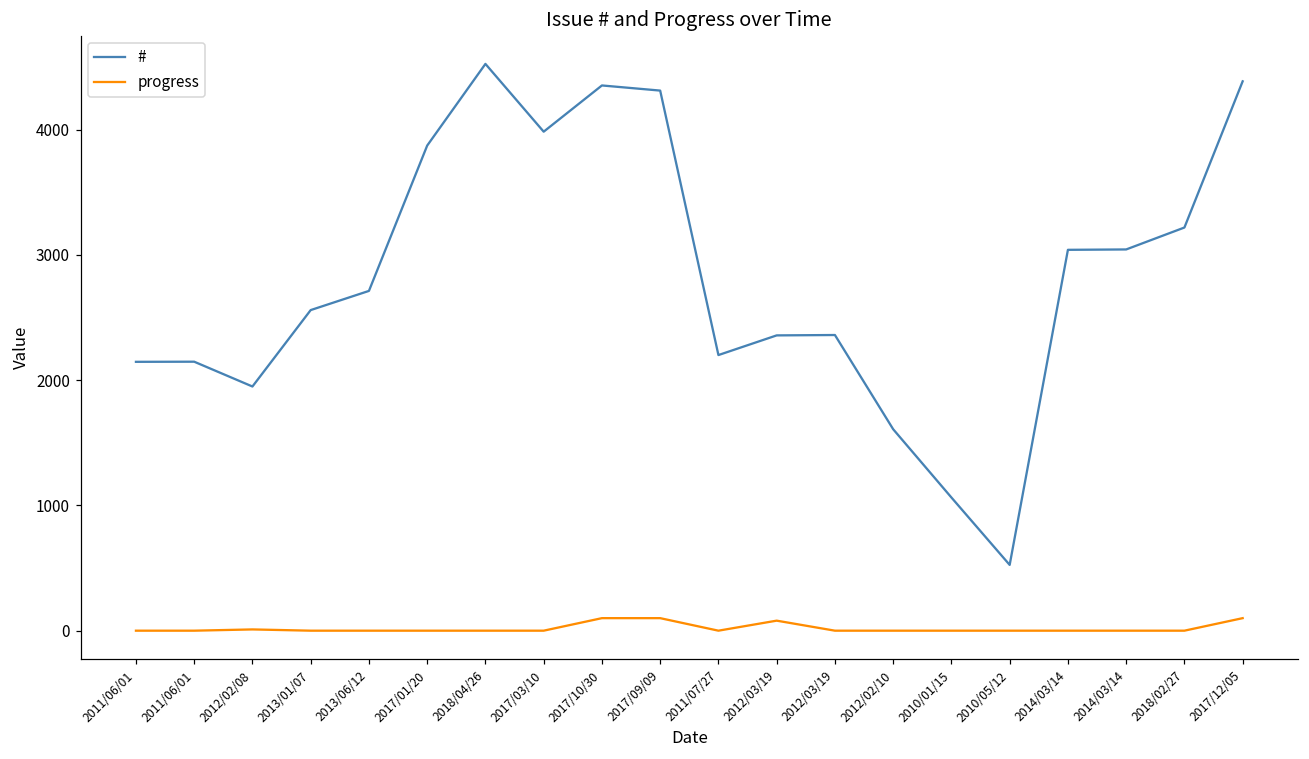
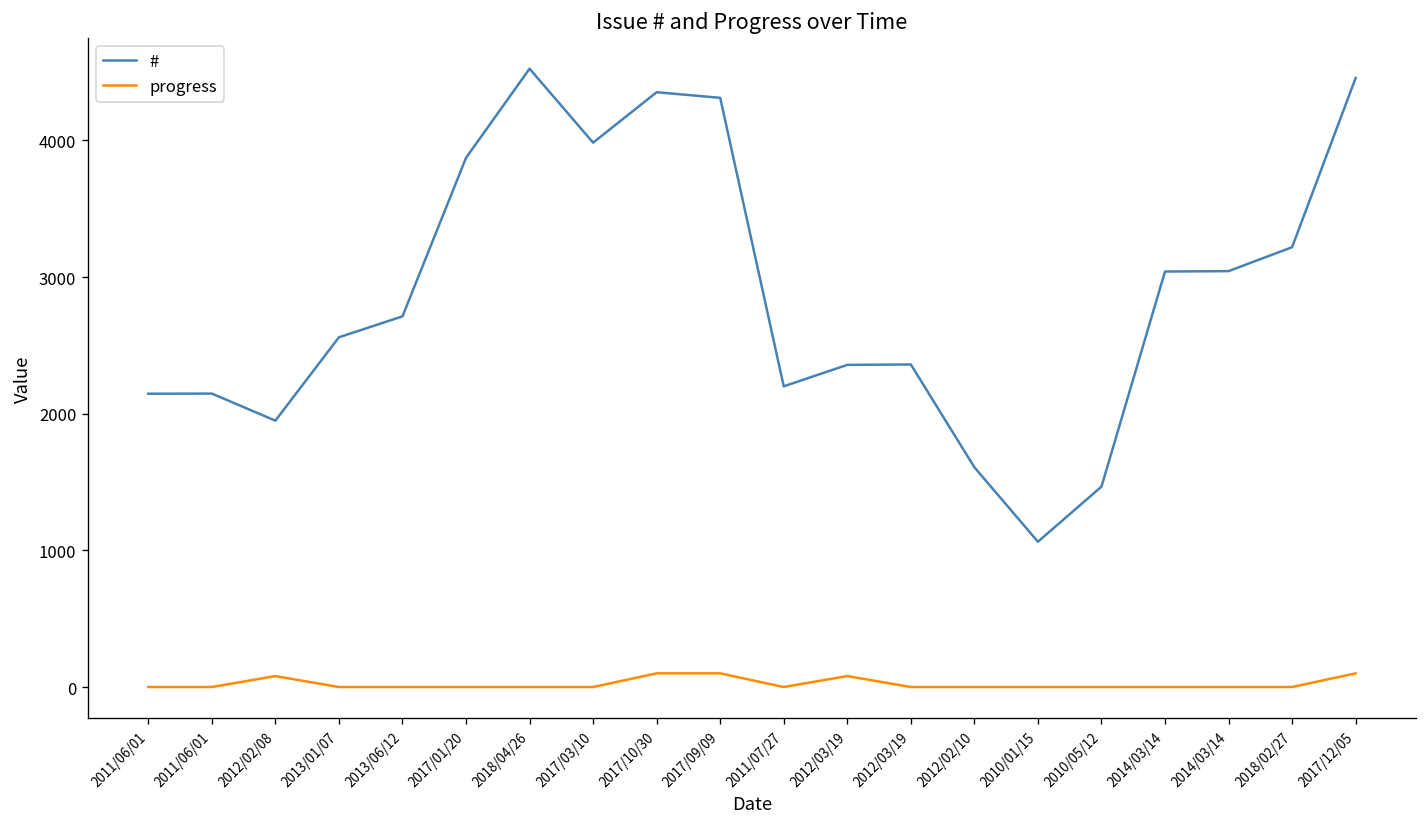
progress, 2012/02/08: 10 -> 80
#, 2010/05/12: 530 -> 1470
#, 2017/12/05: 4390 -> 4460
